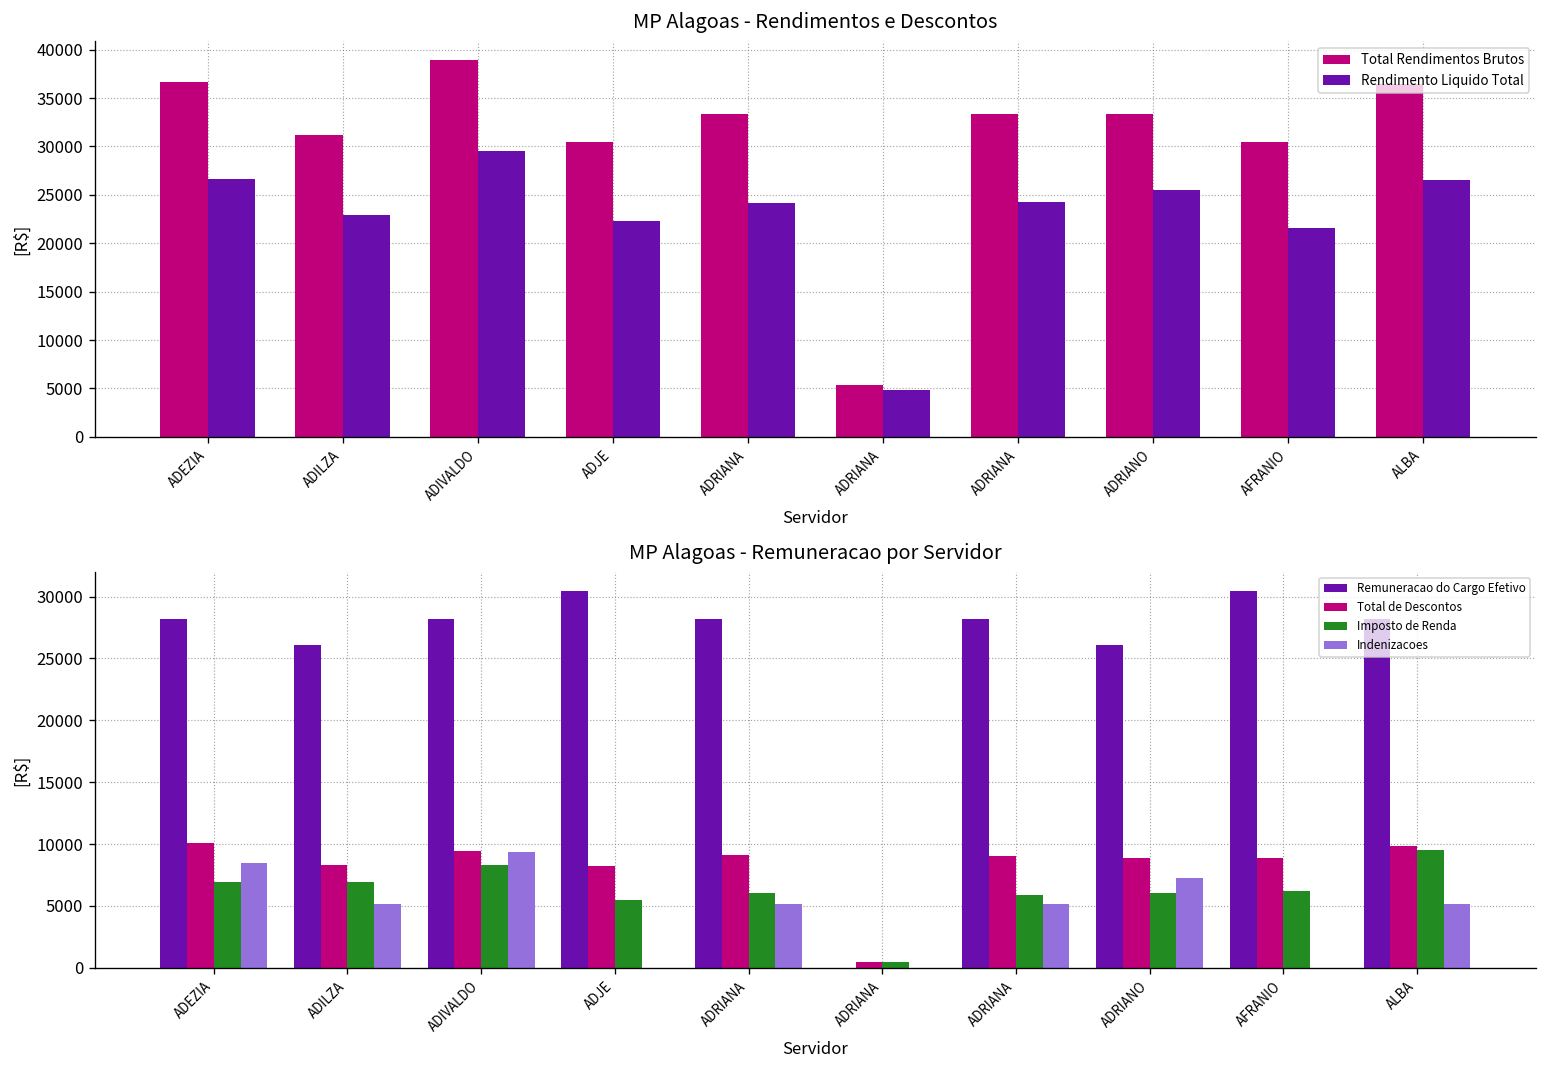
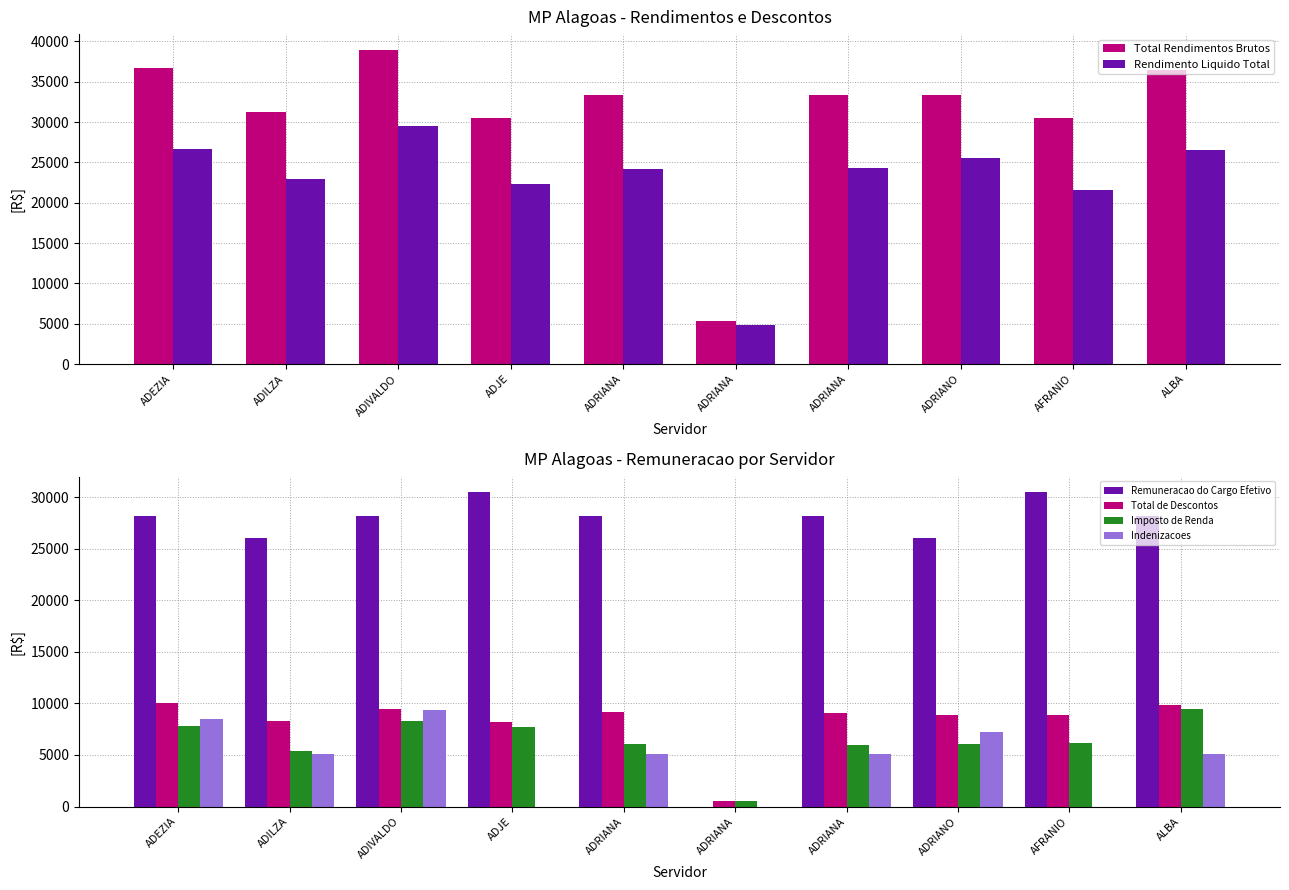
MP Alagoas - Remuneracao por Servidor, Imposto de Renda, ADEZIA: 7000 -> 7800
MP Alagoas - Remuneracao por Servidor, Imposto de Renda, ADILZA: 7000 -> 5400
MP Alagoas - Remuneracao por Servidor, Imposto de Renda, ADJE: 5500 -> 7700
